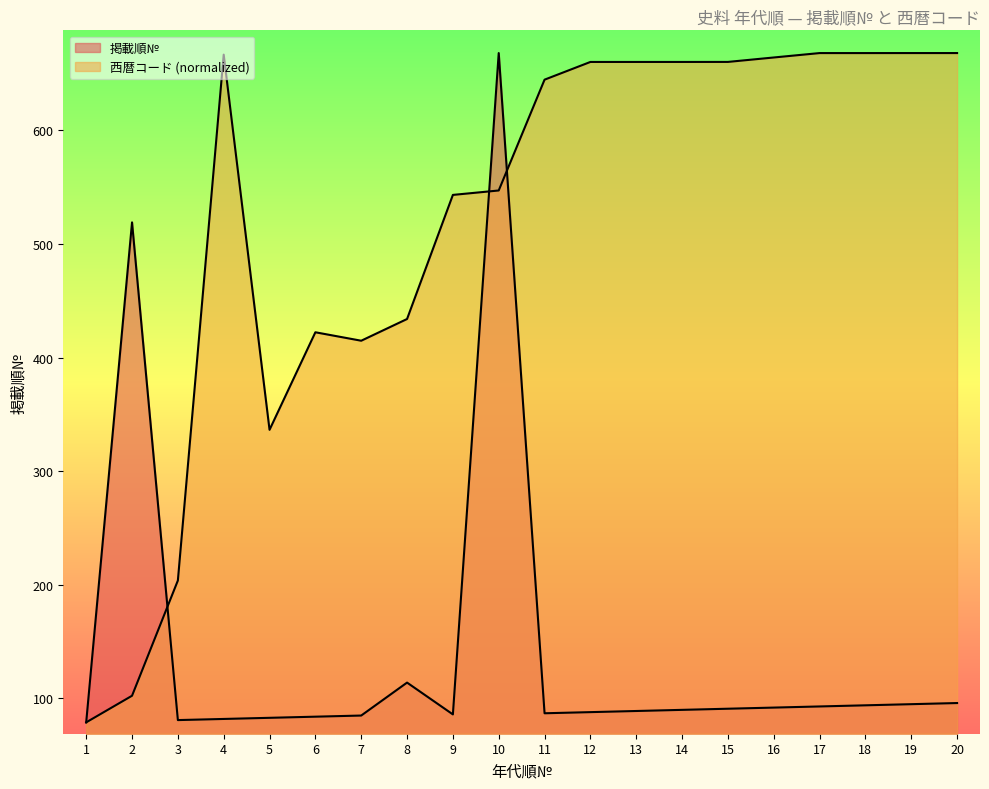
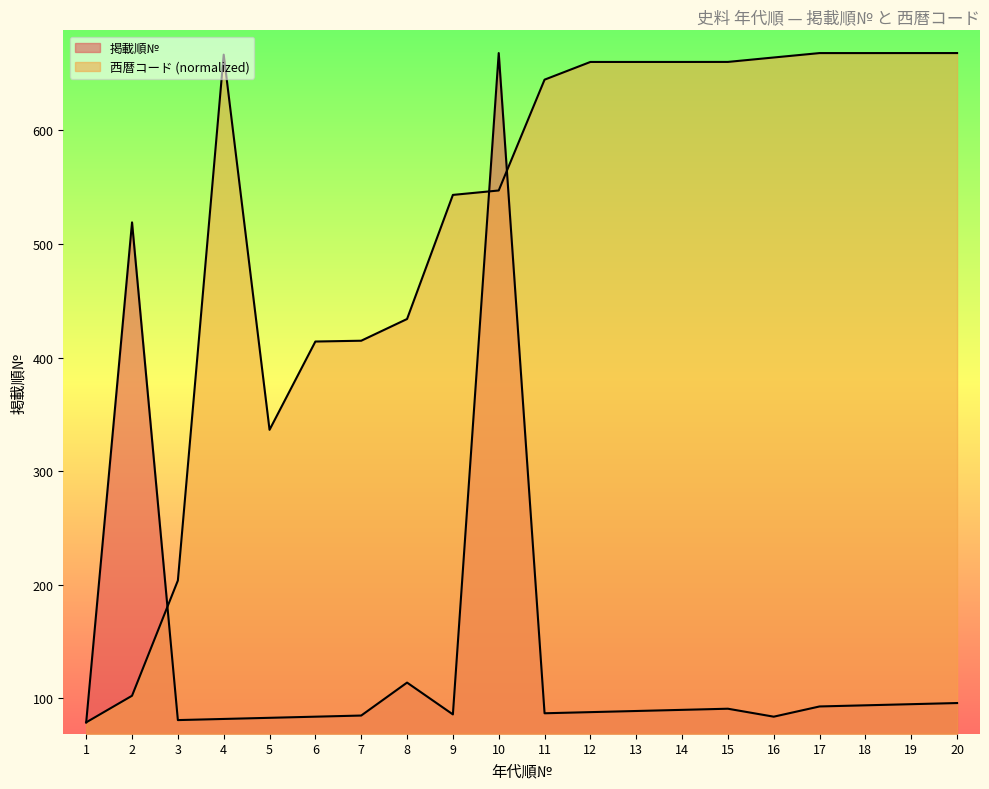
西暦コード (normalized), 6: 422 -> 414
掲載順№, 16: 92 -> 84
